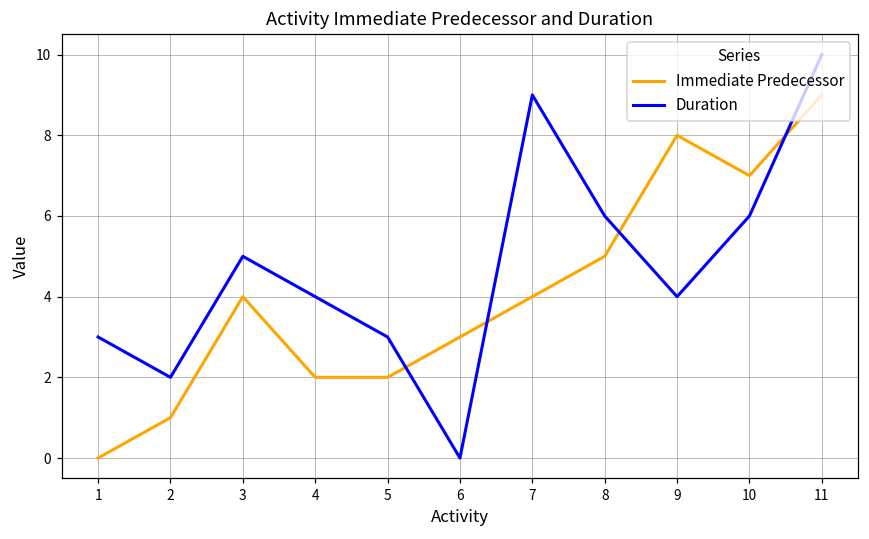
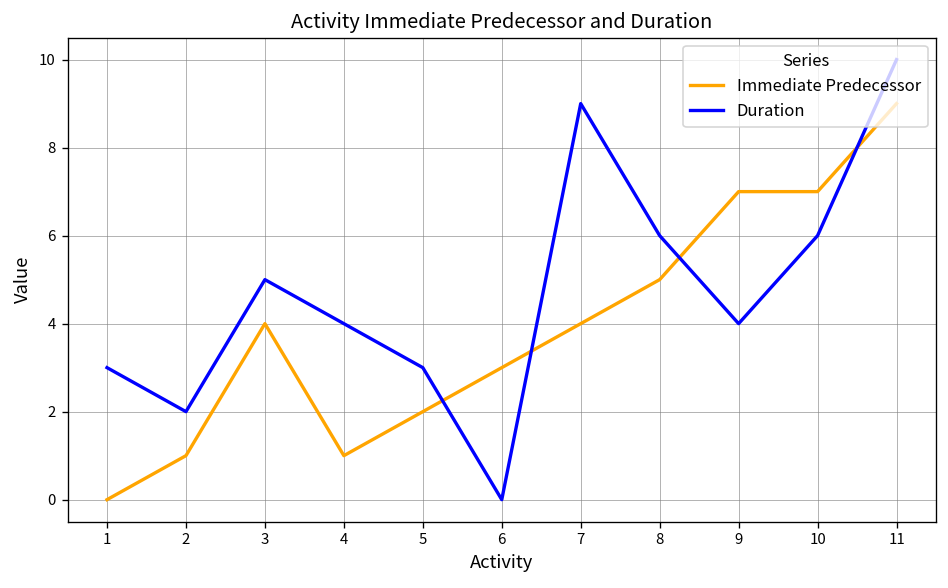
Immediate Predecessor, 4: 2 -> 1
Immediate Predecessor, 9: 8 -> 7
